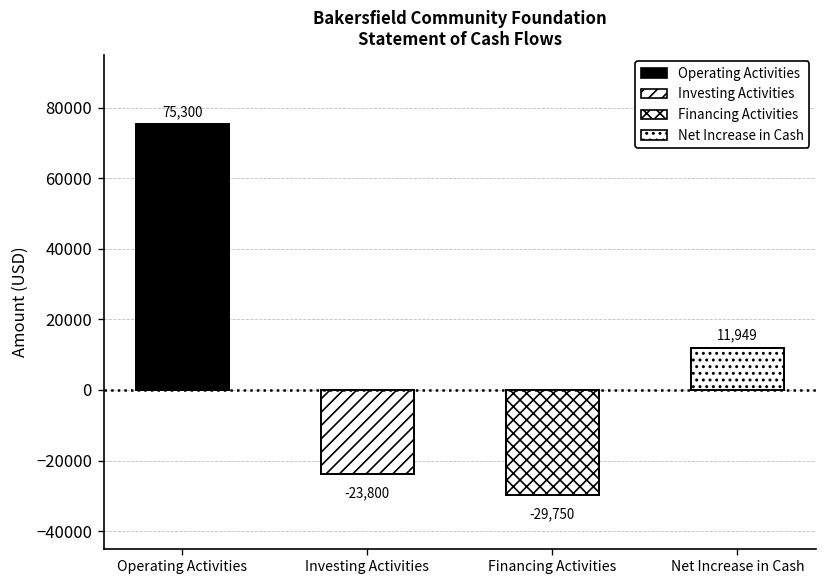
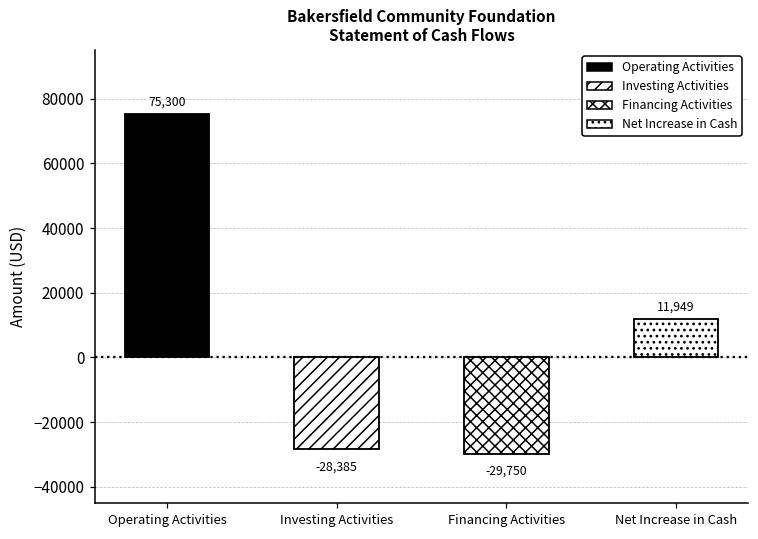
Investing Activities: -23,800 -> -28,385
